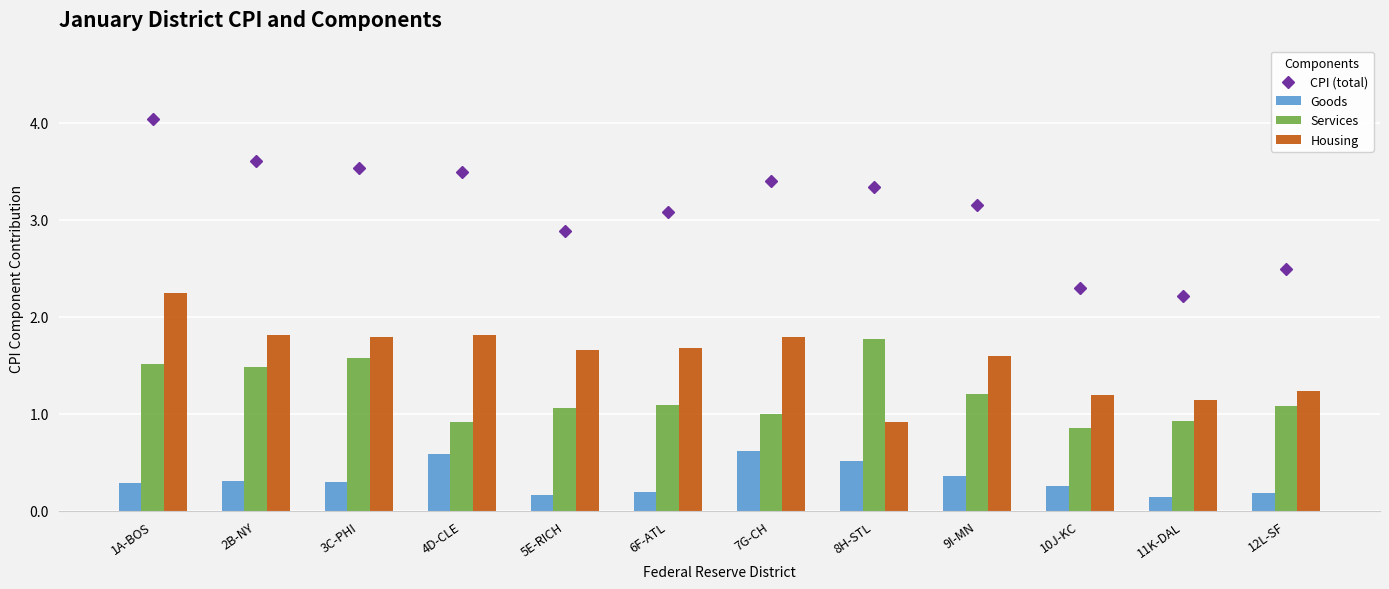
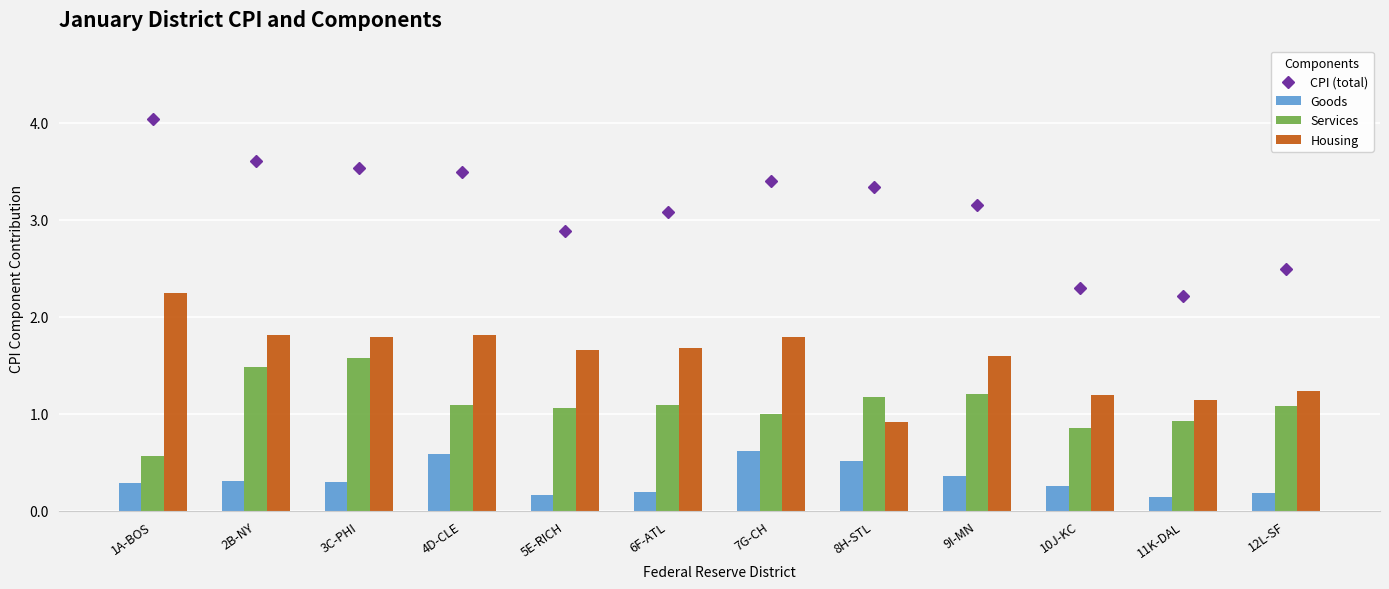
Services, 1A-BOS: 1.5 -> 0.6
Services, 4D-CLE: 0.9 -> 1.1
Services, 8H-STL: 1.8 -> 1.2
